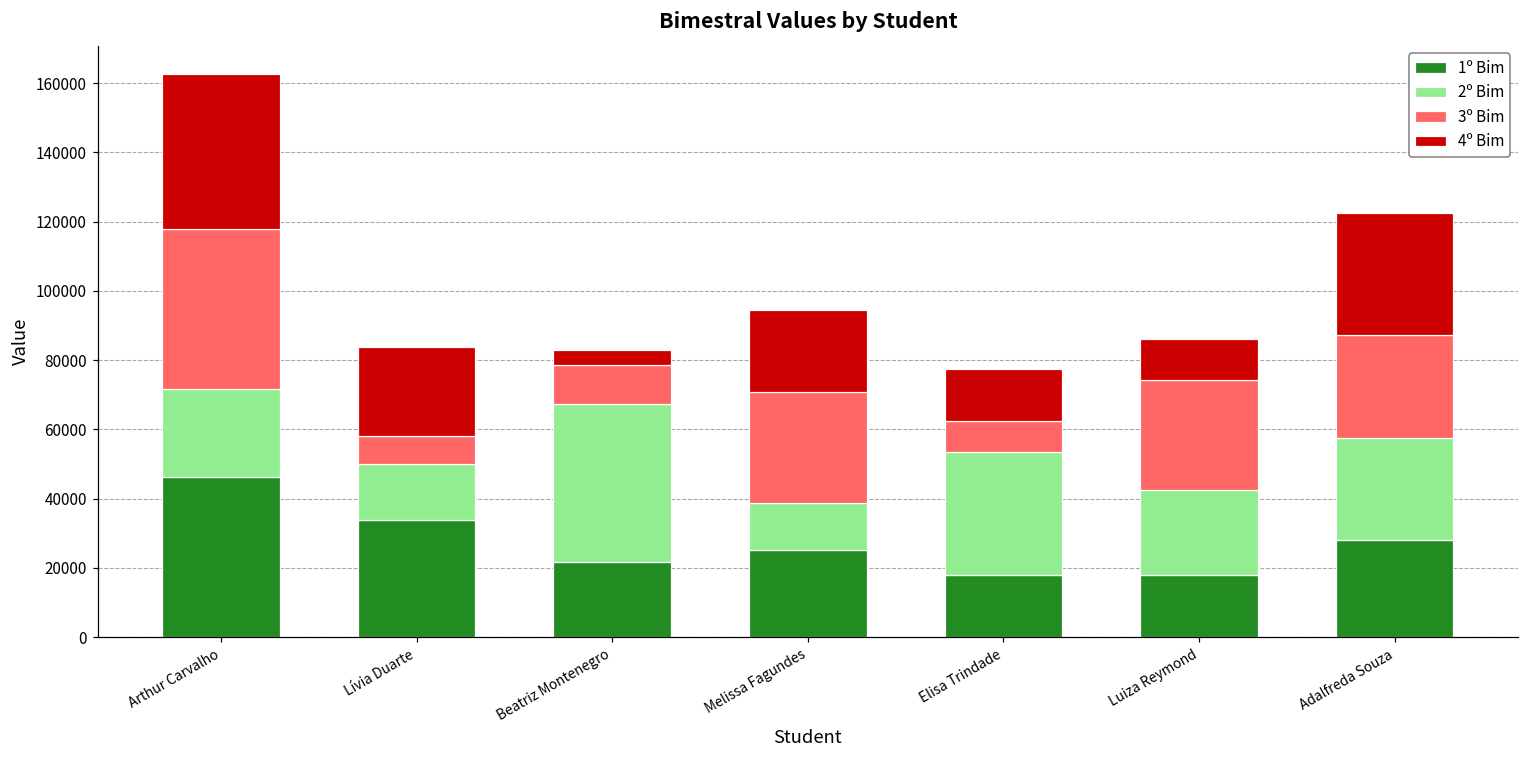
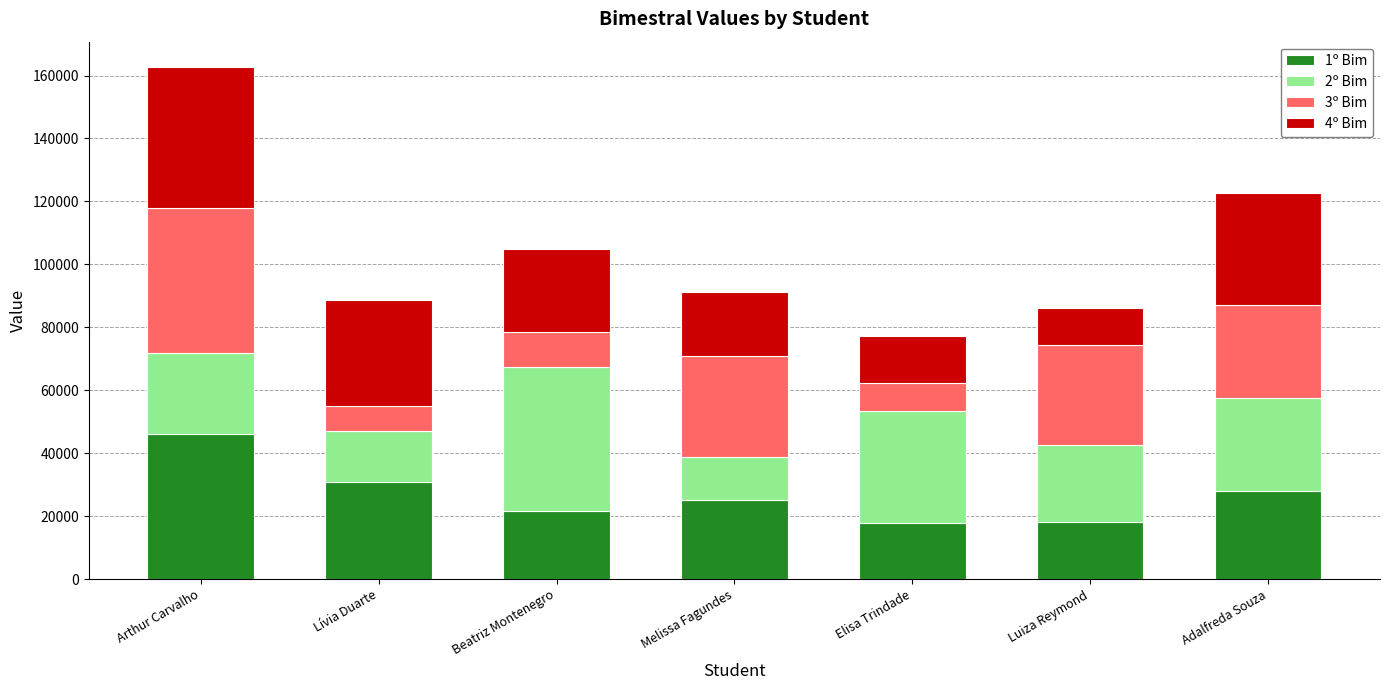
1º Bim, Lívia Duarte: 34000 -> 31000
4º Bim, Lívia Duarte: 26000 -> 34000
4º Bim, Beatriz Montenegro: 4000 -> 26000
4º Bim, Melissa Fagundes: 24000 -> 20000
